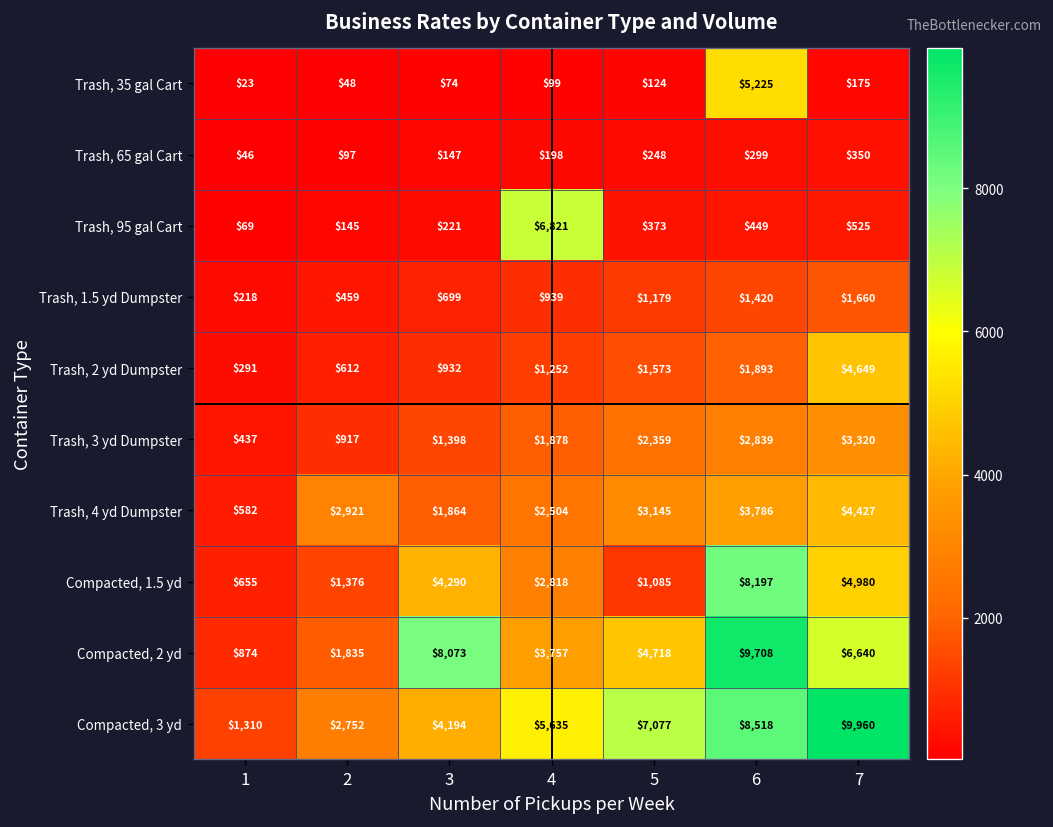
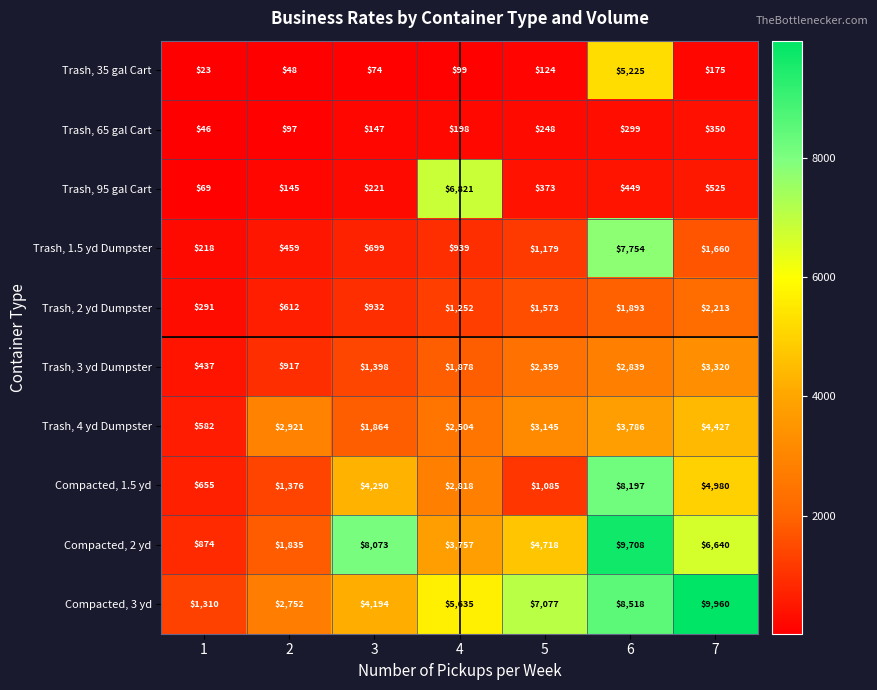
Trash, 1.5 yd Dumpster, 6: $1,420 -> $7,754
Trash, 2 yd Dumpster, 7: $4,649 -> $2,213
